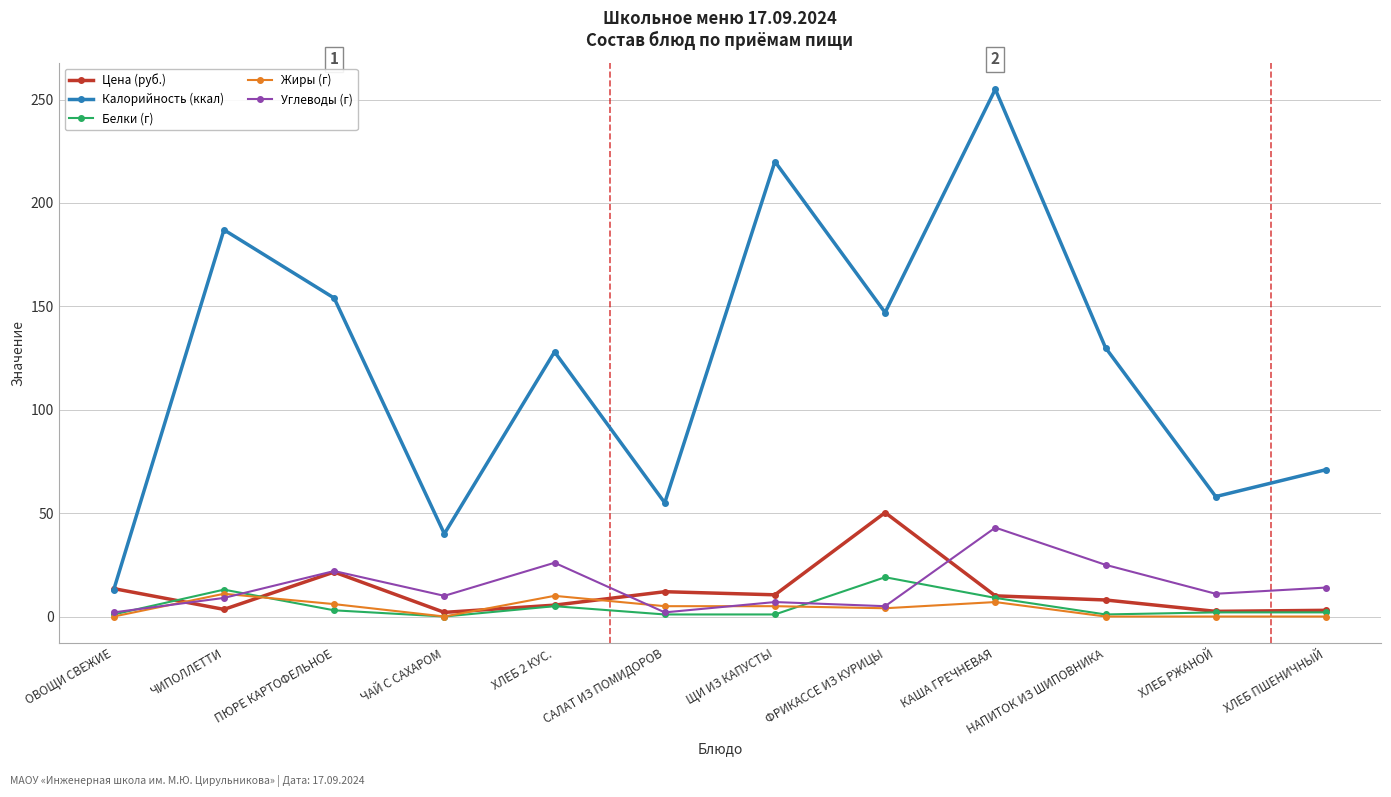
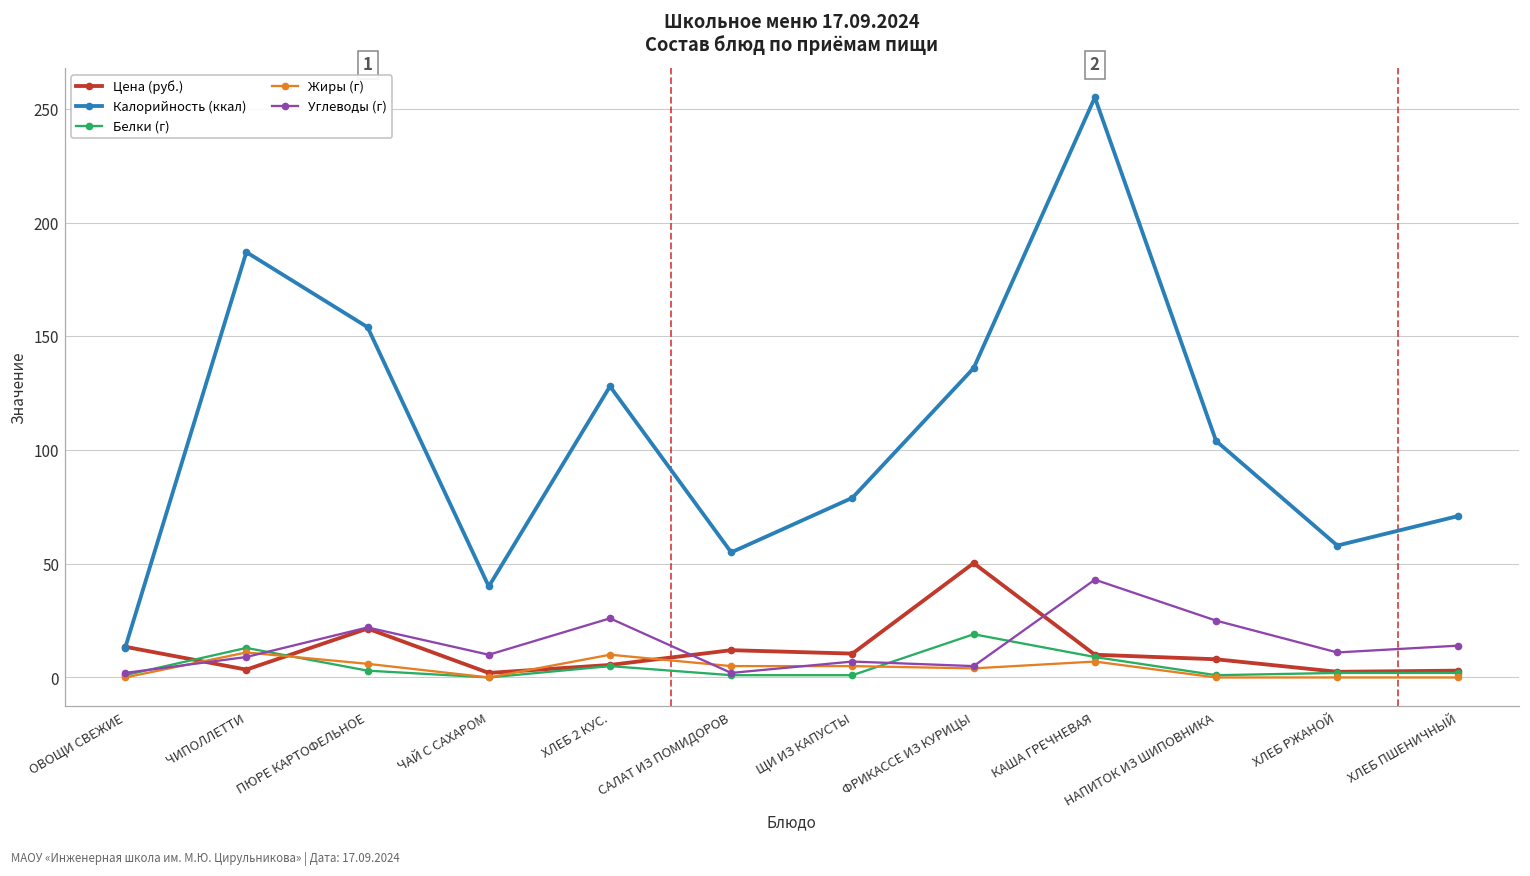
Калорийность (ккал), ЩИ ИЗ КАПУСТЫ: 220 -> 79
Калорийность (ккал), ФРИКАССЕ ИЗ КУРИЦЫ: 147 -> 136
Калорийность (ккал), НАПИТОК ИЗ ШИПОВНИКА: 130 -> 104
